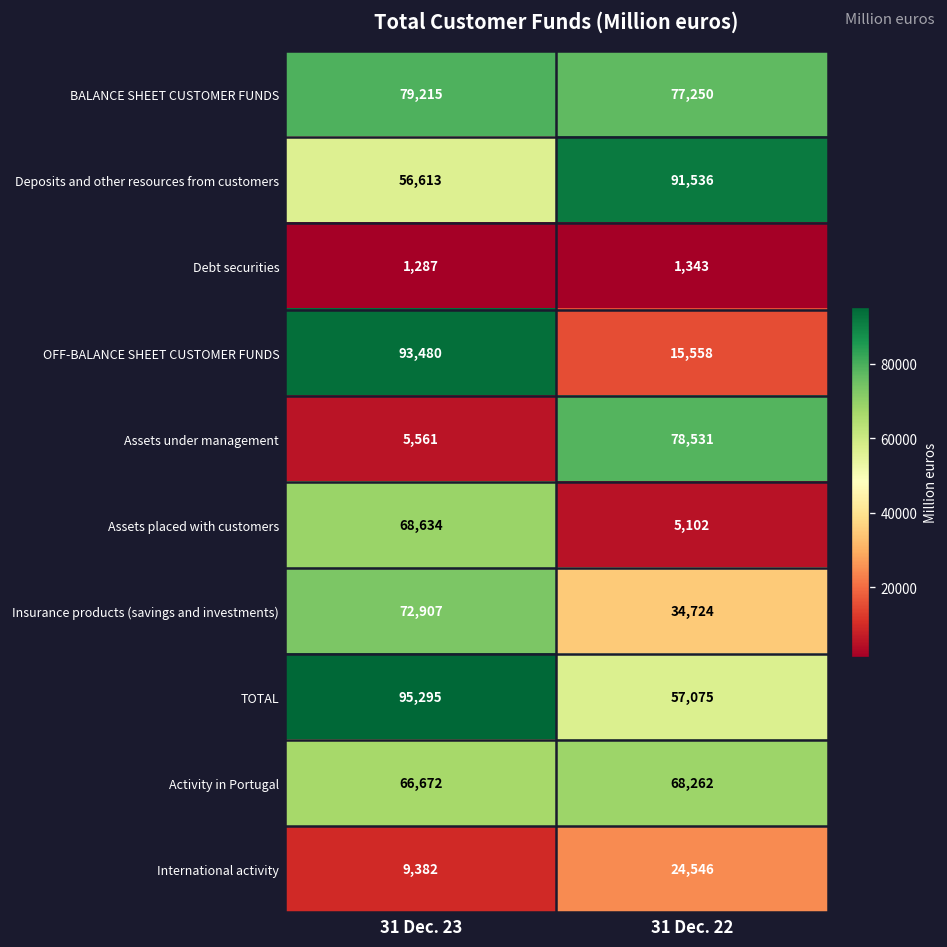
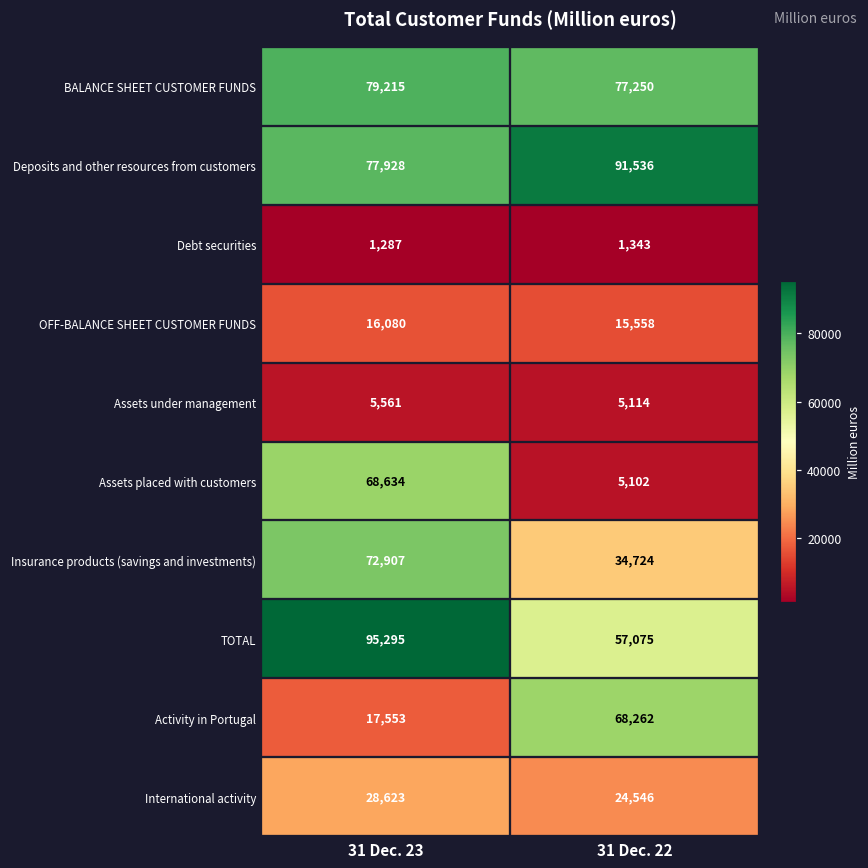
Deposits and other resources from customers, 31 Dec. 23: 56,613 -> 77,928
OFF-BALANCE SHEET CUSTOMER FUNDS, 31 Dec. 23: 93,480 -> 16,080
Assets under management, 31 Dec. 22: 78,531 -> 5,114
Activity in Portugal, 31 Dec. 23: 66,672 -> 17,553
International activity, 31 Dec. 23: 9,382 -> 28,623
